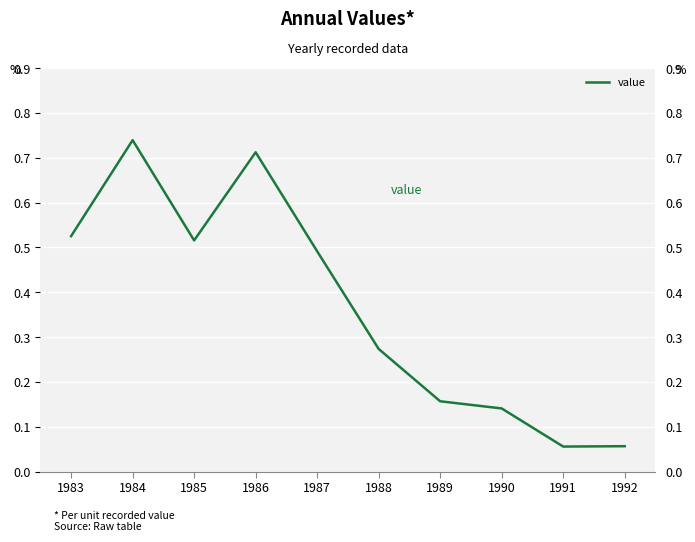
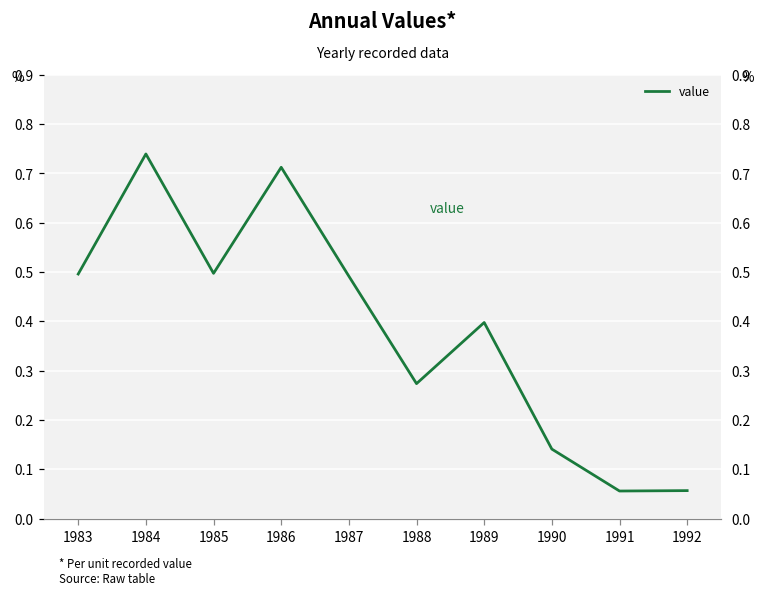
1983: 0.53 -> 0.50
1985: 0.52 -> 0.50
1989: 0.16 -> 0.40
